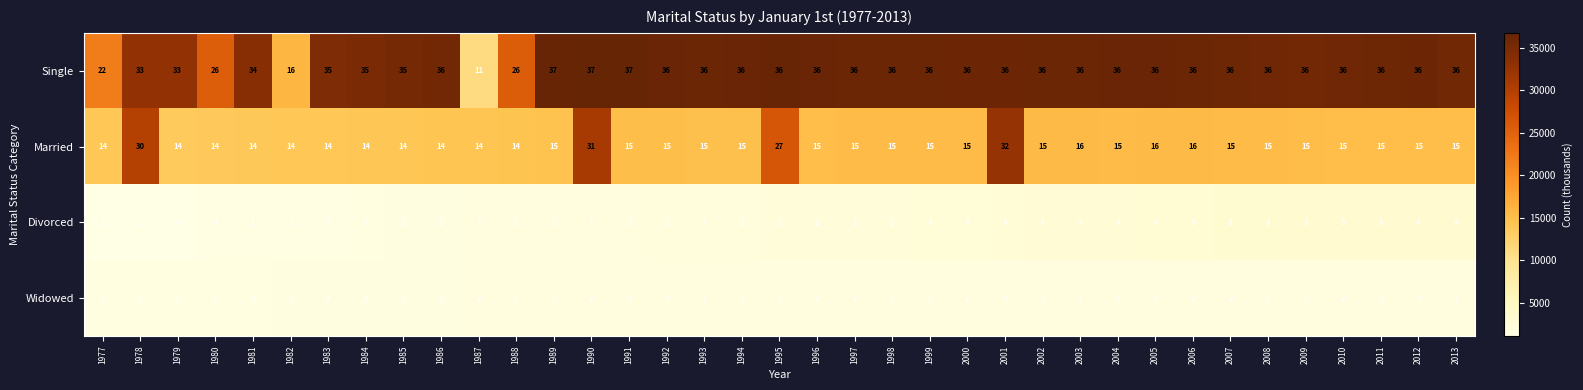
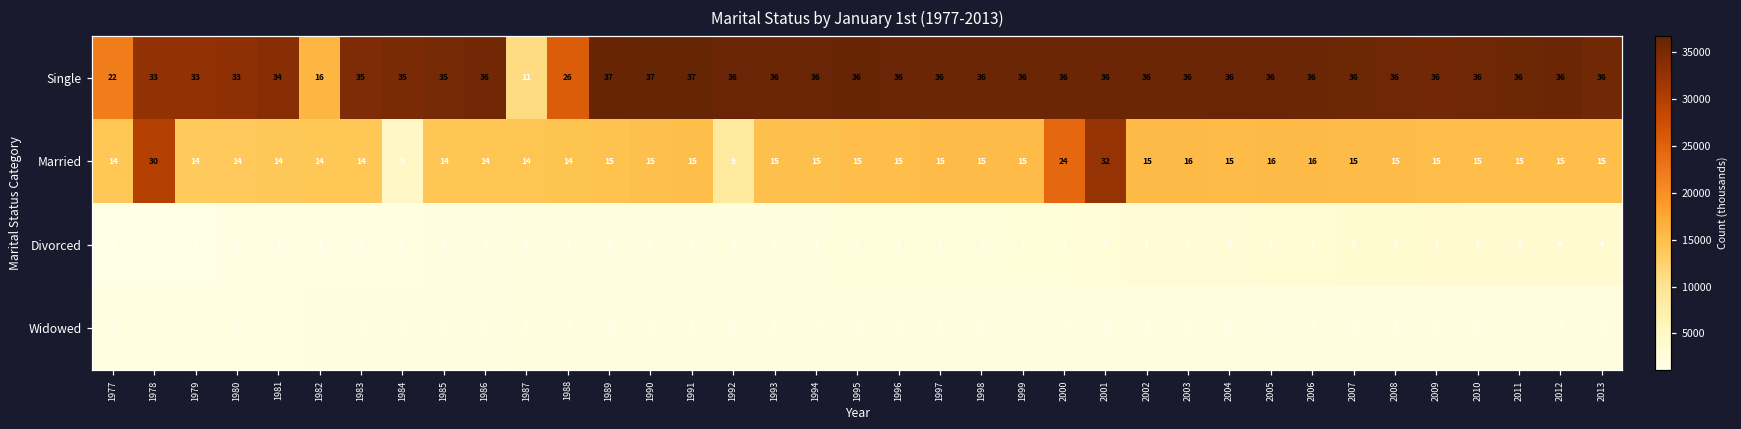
Single, 1980: 26 -> 33
Married, 1984: 14 -> 5
Married, 1990: 31 -> 15
Married, 1992: 15 -> 9
Married, 1995: 27 -> 15
Married, 2000: 15 -> 24
